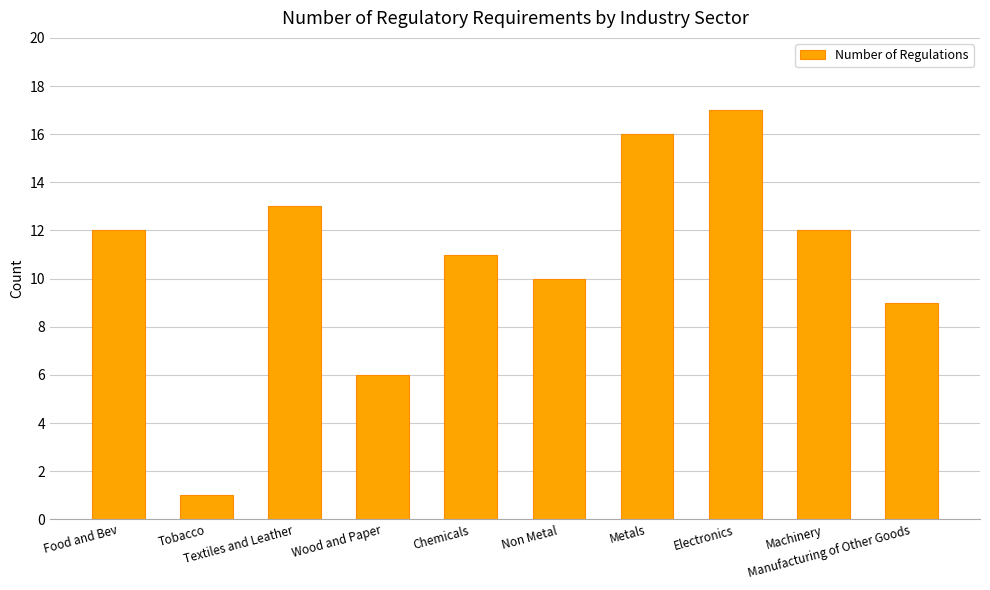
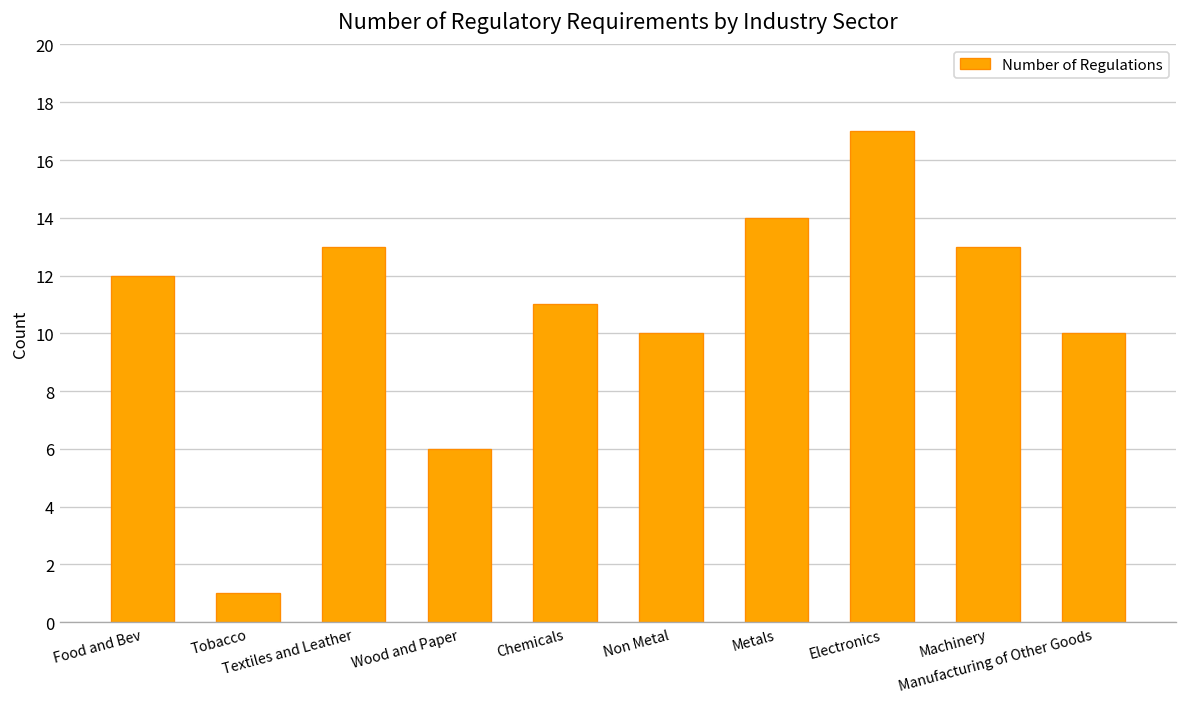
Metals: 16 -> 14
Machinery: 12 -> 13
Manufacturing of Other Goods: 9 -> 10
